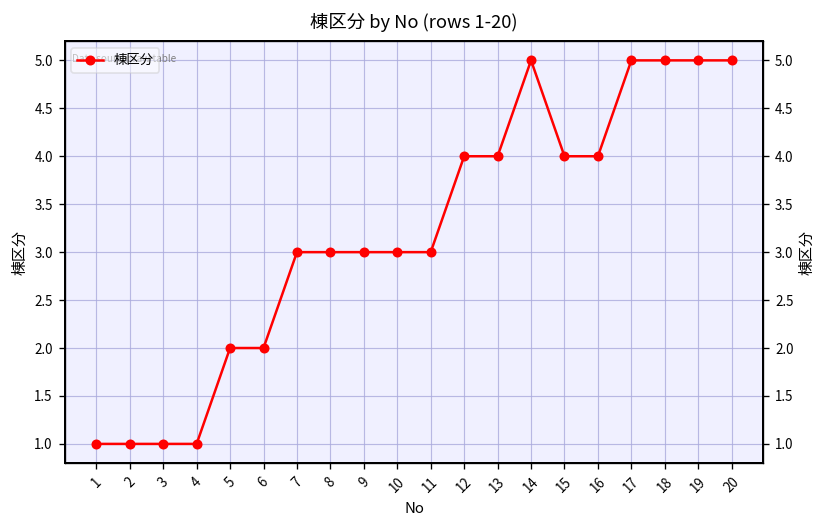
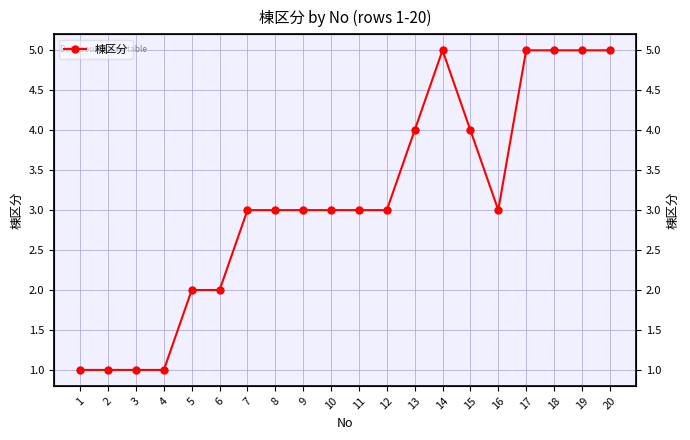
12: 4 -> 3
16: 4 -> 3
